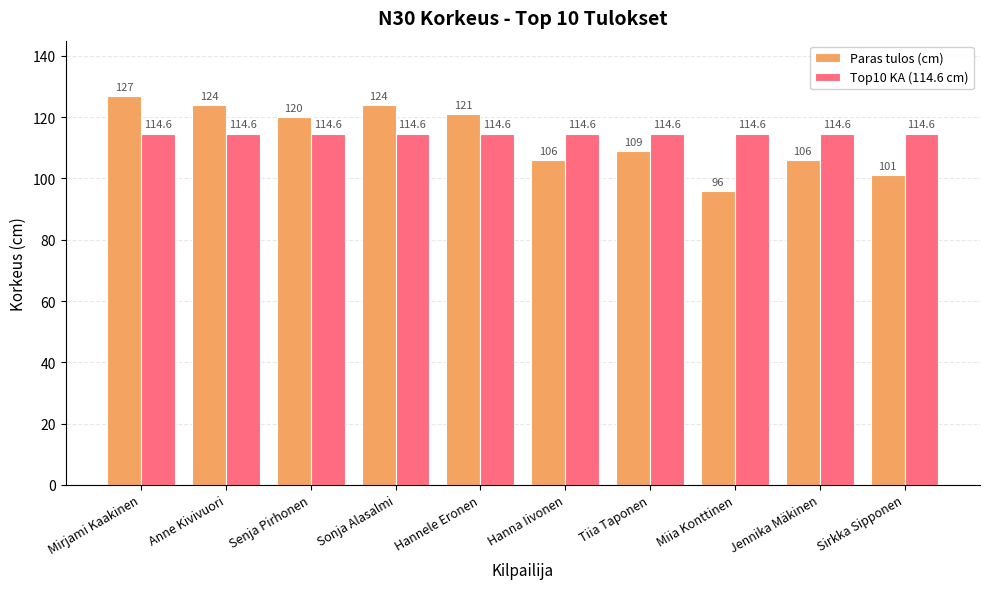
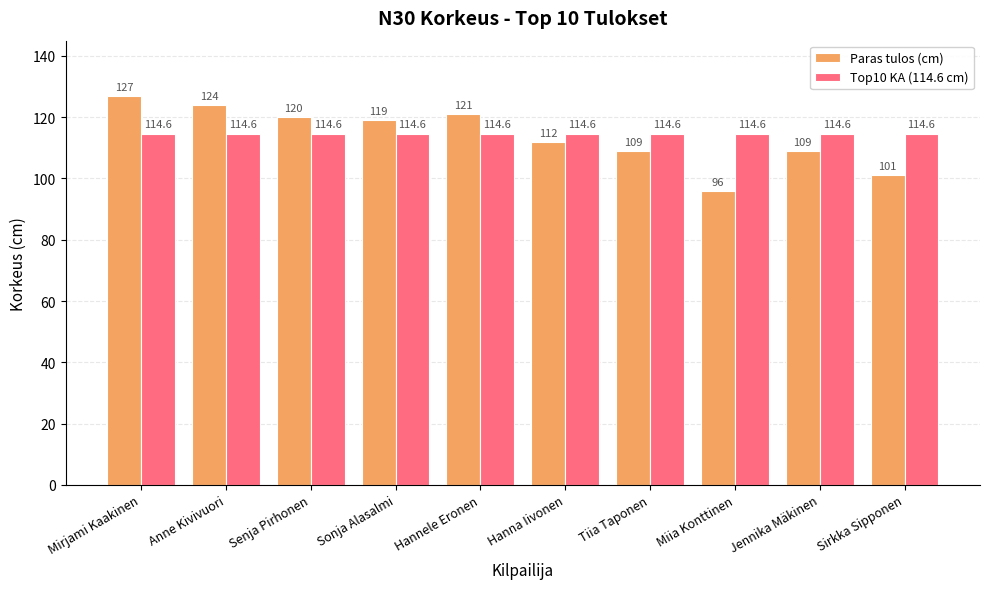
Paras tulos (cm), Sonja Alasalmi: 124 -> 119
Paras tulos (cm), Hanna Iivonen: 106 -> 112
Paras tulos (cm), Jennika Mäkinen: 106 -> 109
